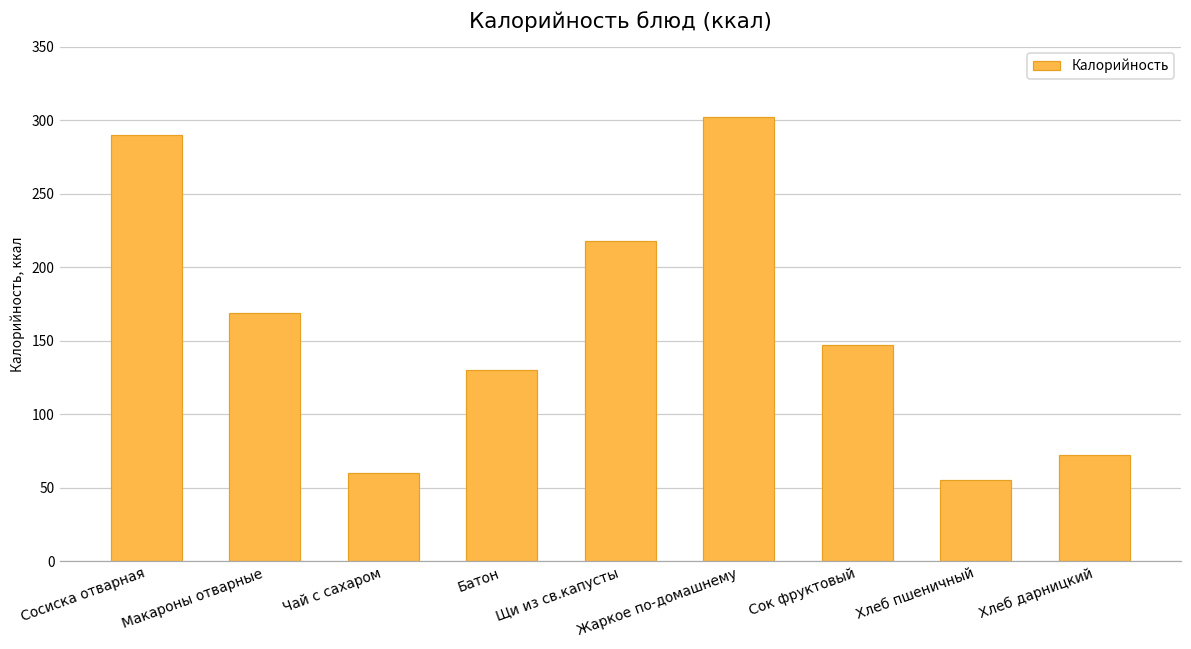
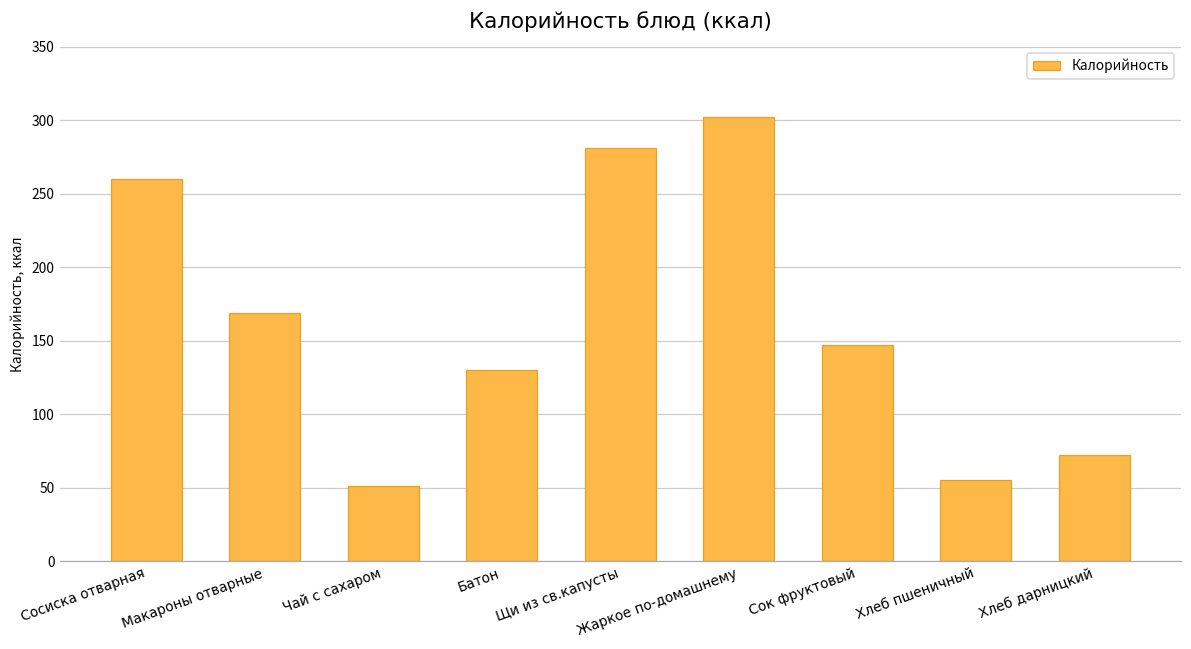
Сосиска отварная: 290 -> 260
Чай с сахаром: 60 -> 51
Щи из св.капусты: 218 -> 281
